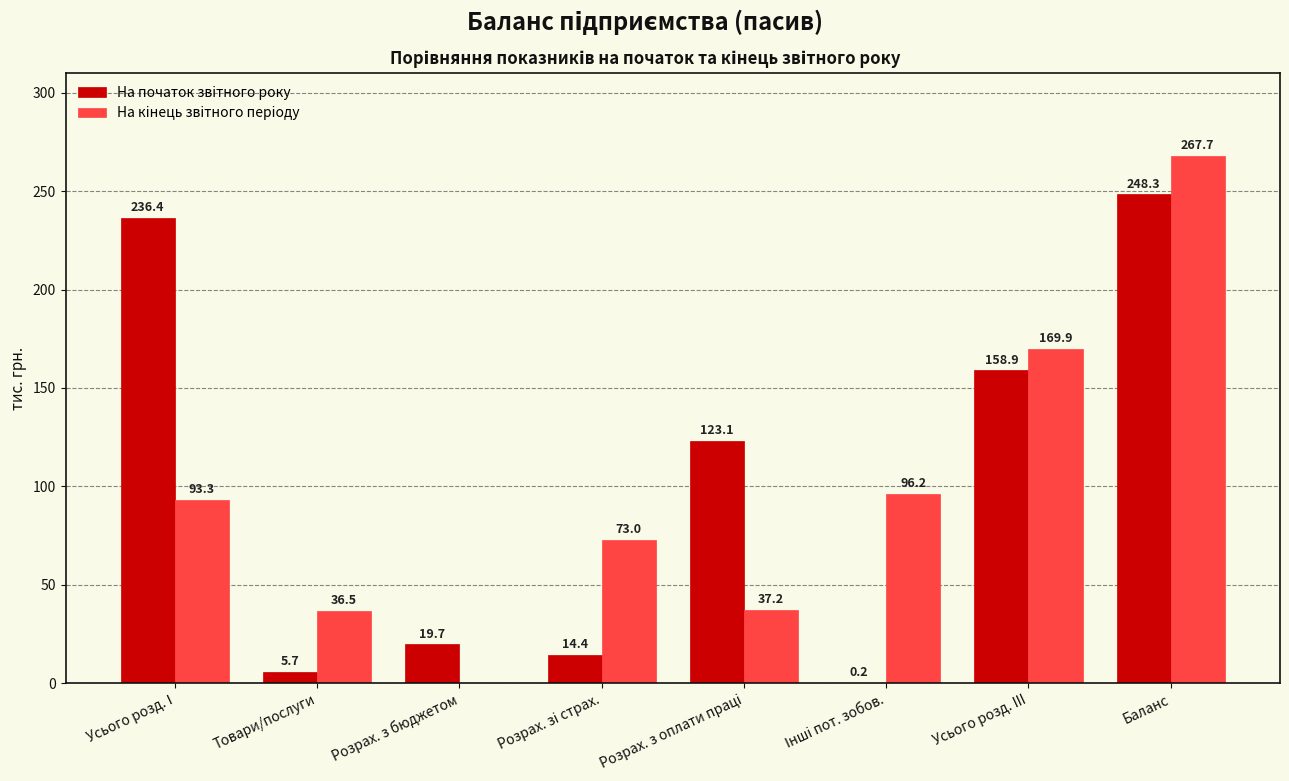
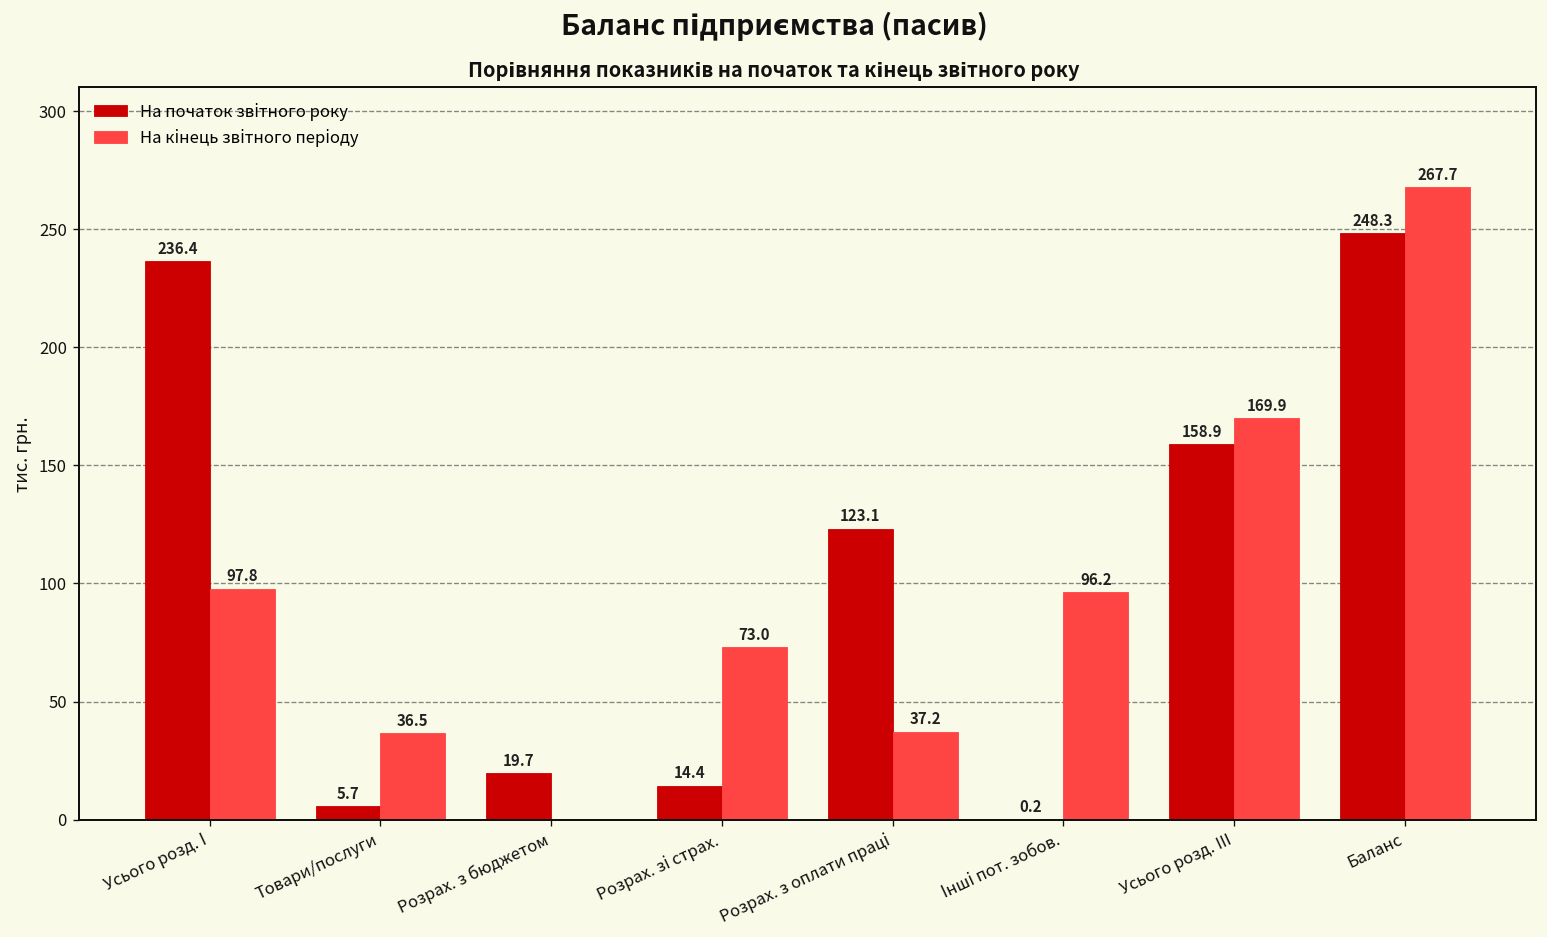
На кінець звітного періоду, Усього розд. І: 93.3 -> 97.8
